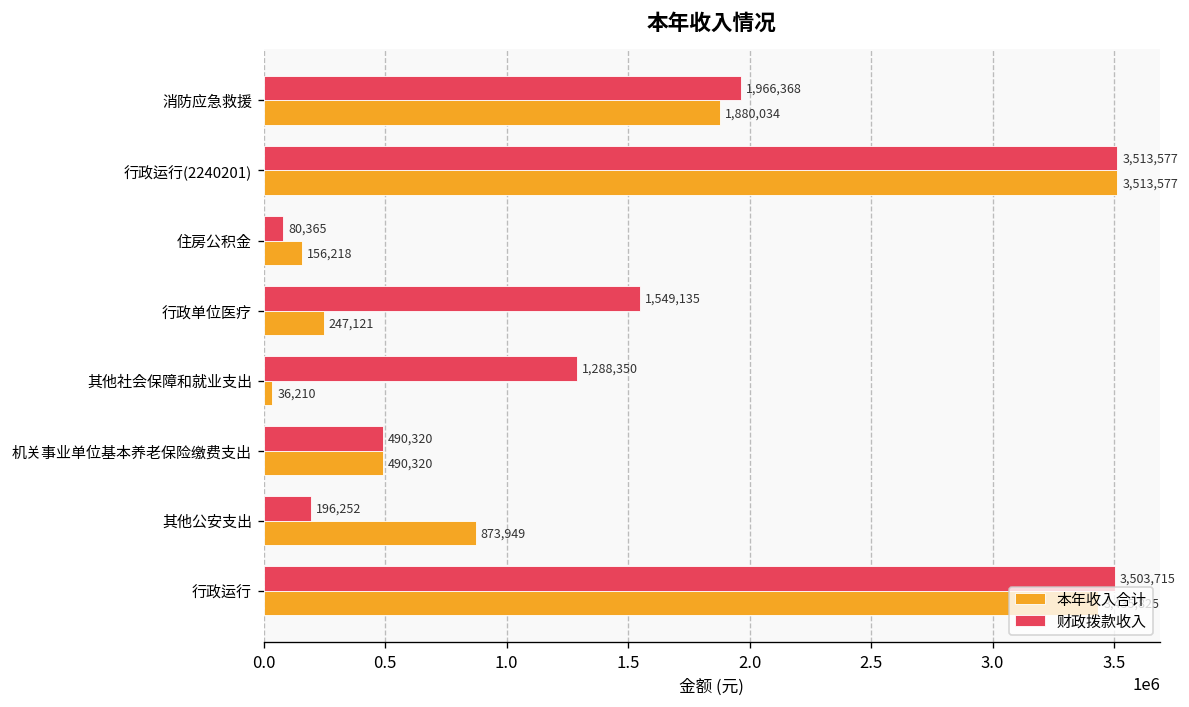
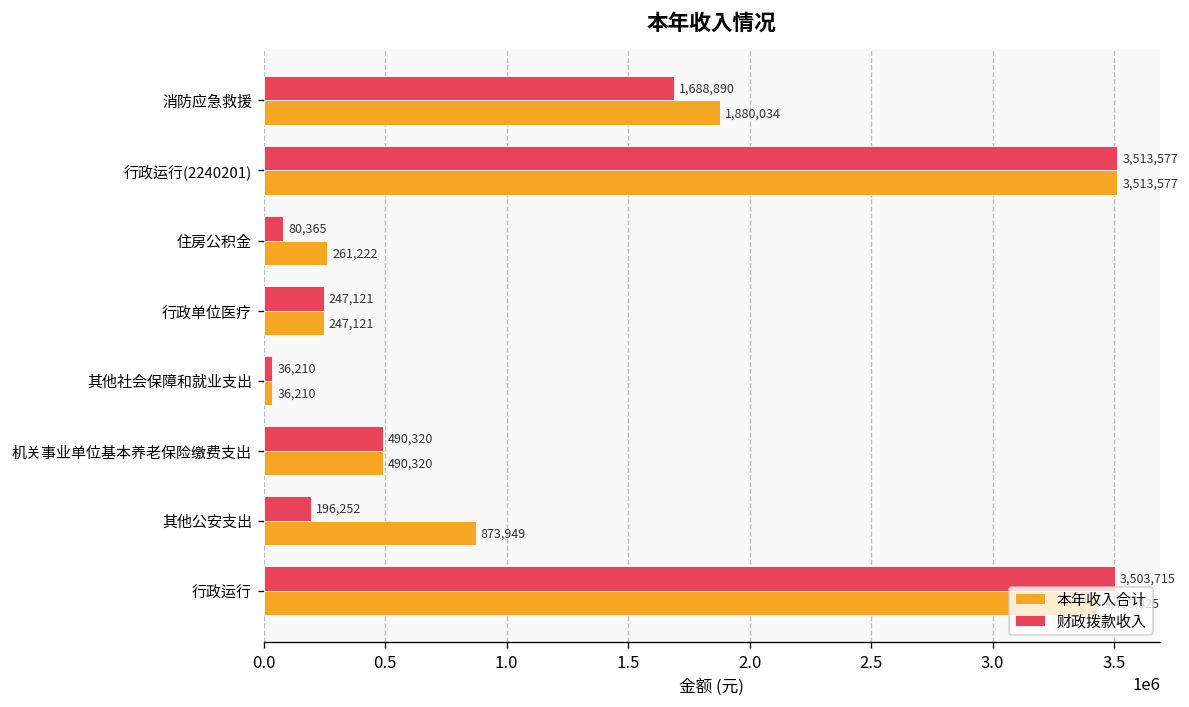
财政拨款收入, 消防应急救援: 1,966,368 -> 1,688,890
本年收入合计, 住房公积金: 156,218 -> 261,222
财政拨款收入, 行政单位医疗: 1,549,135 -> 247,121
财政拨款收入, 其他社会保障和就业支出: 1,288,350 -> 36,210
